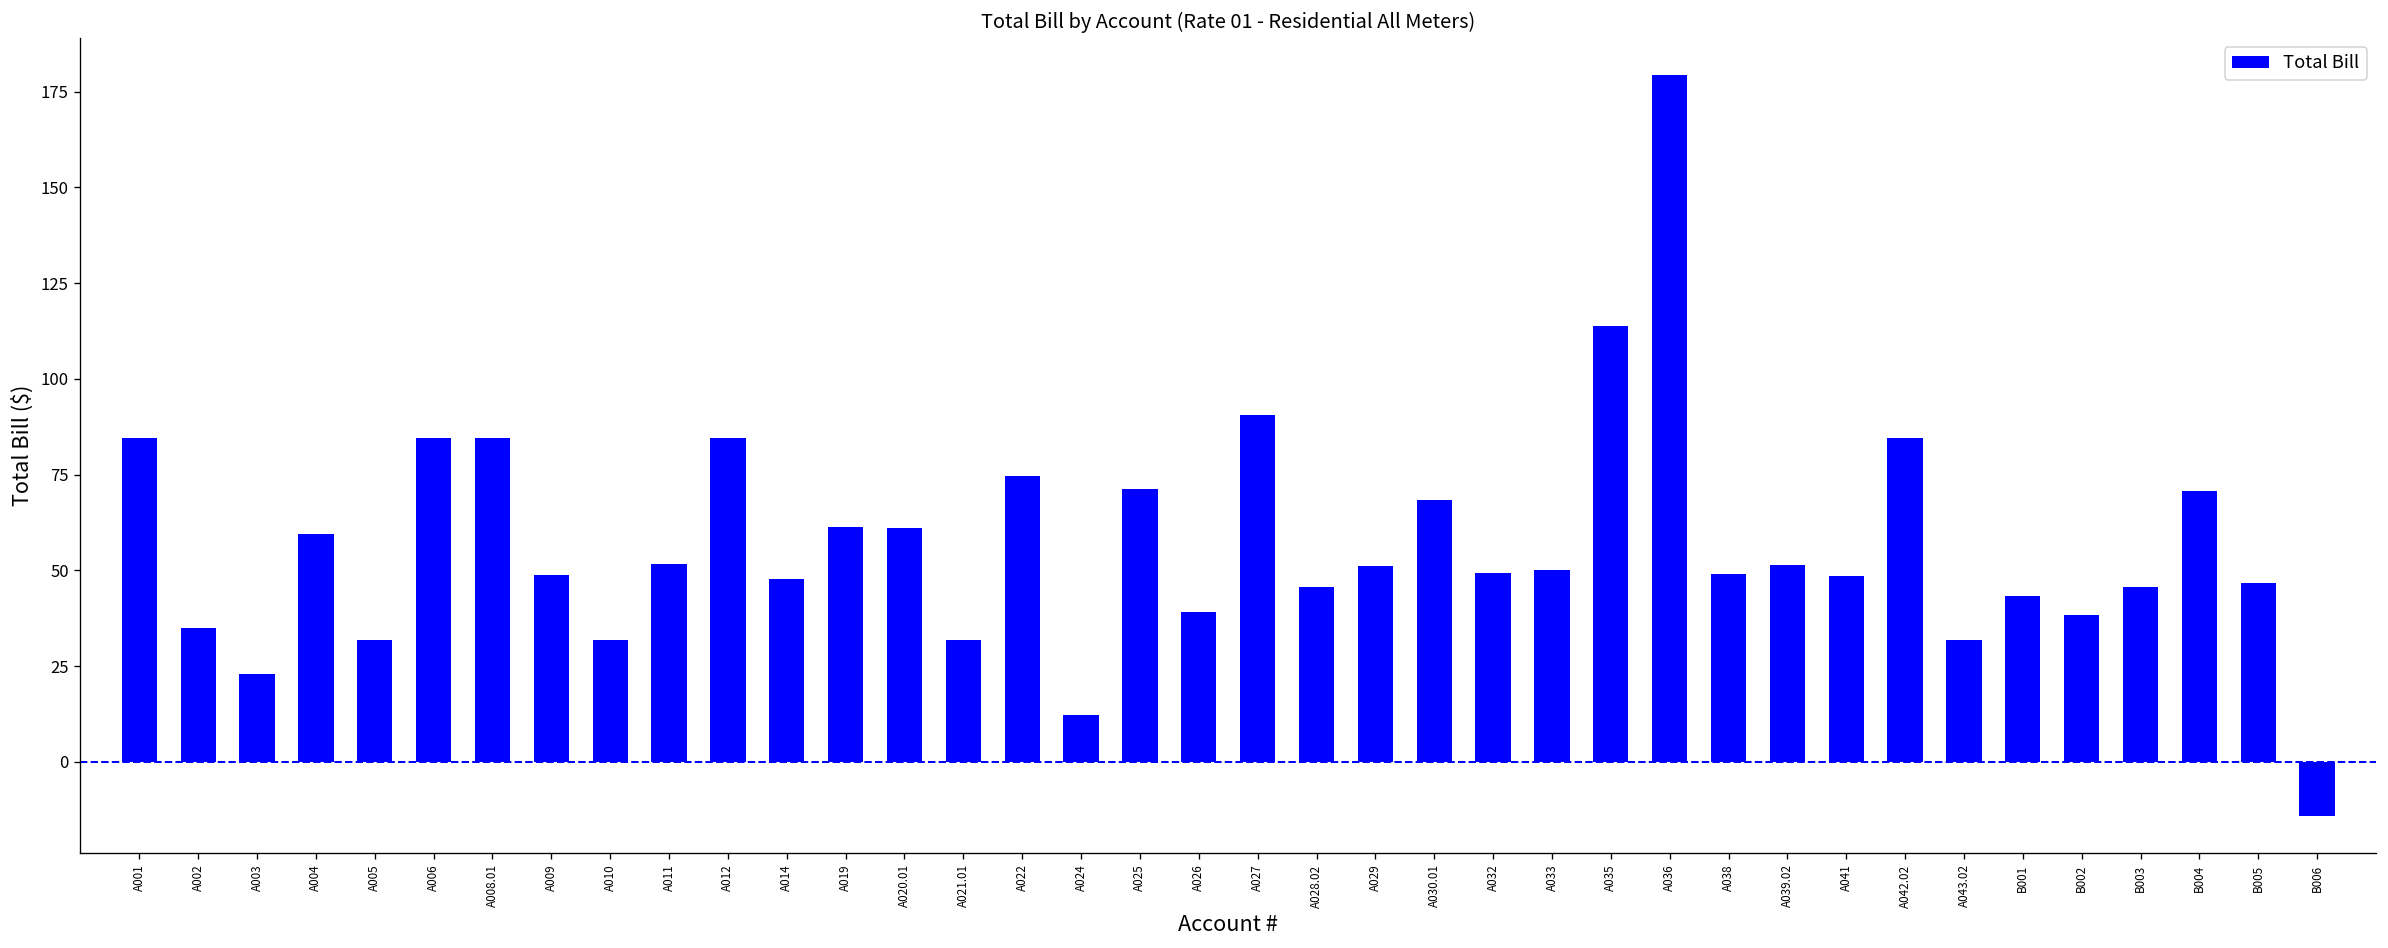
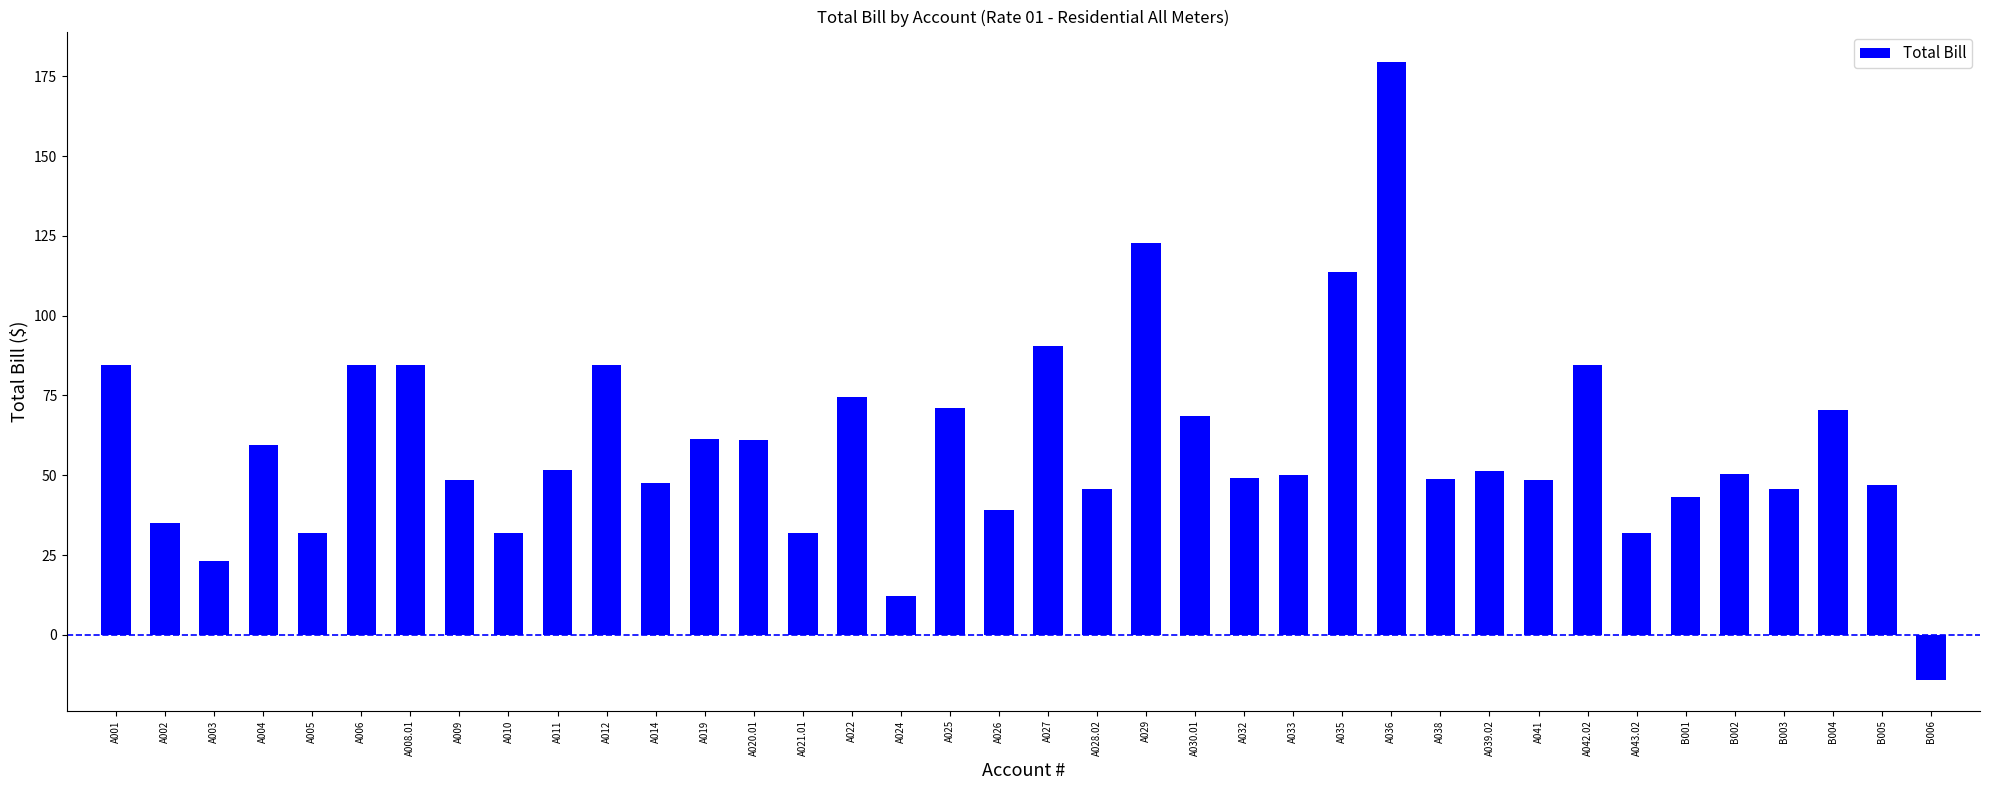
A029: 51 -> 123
B002: 38 -> 50
